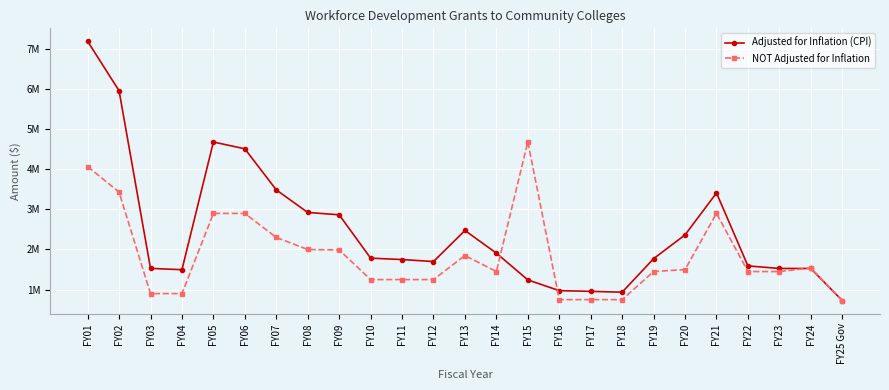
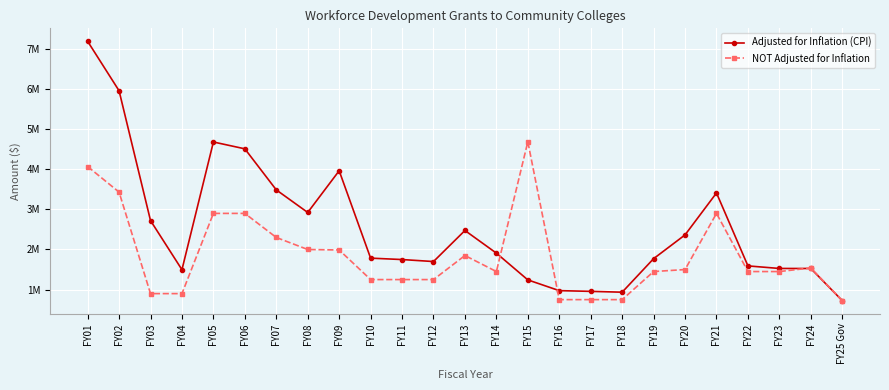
Adjusted for Inflation (CPI), FY03: 1500000 -> 2700000
Adjusted for Inflation (CPI), FY09: 2900000 -> 4000000
